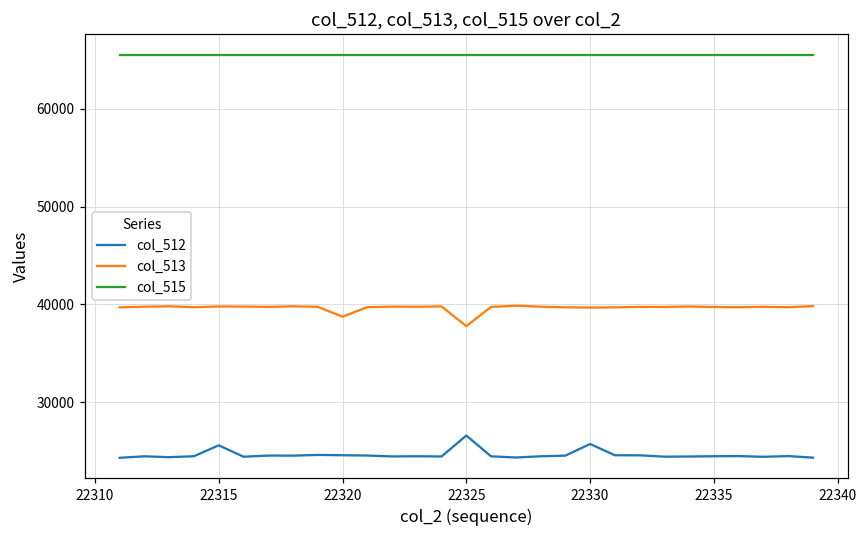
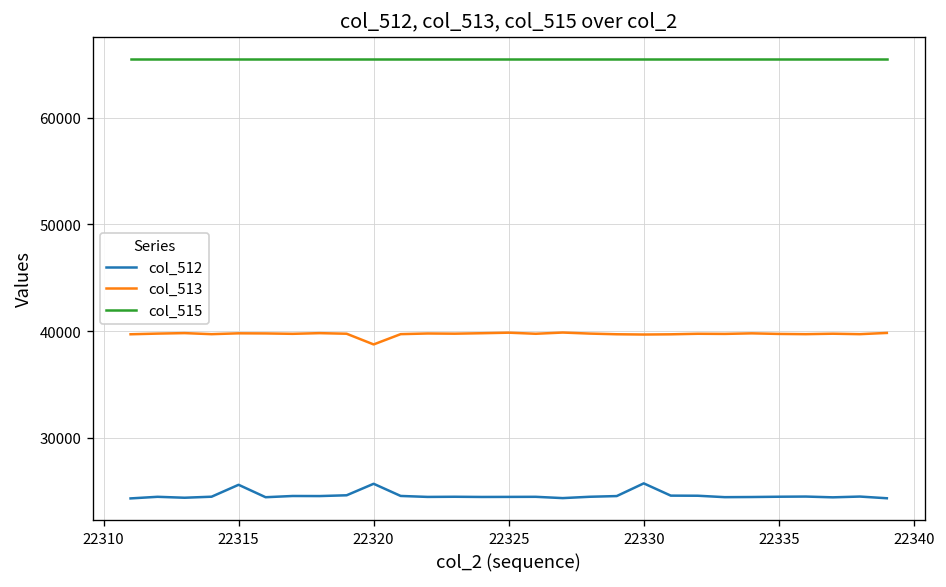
col_512, 22320: 25000 -> 26000
col_512, 22325: 27000 -> 24000
col_513, 22325: 38000 -> 40000
